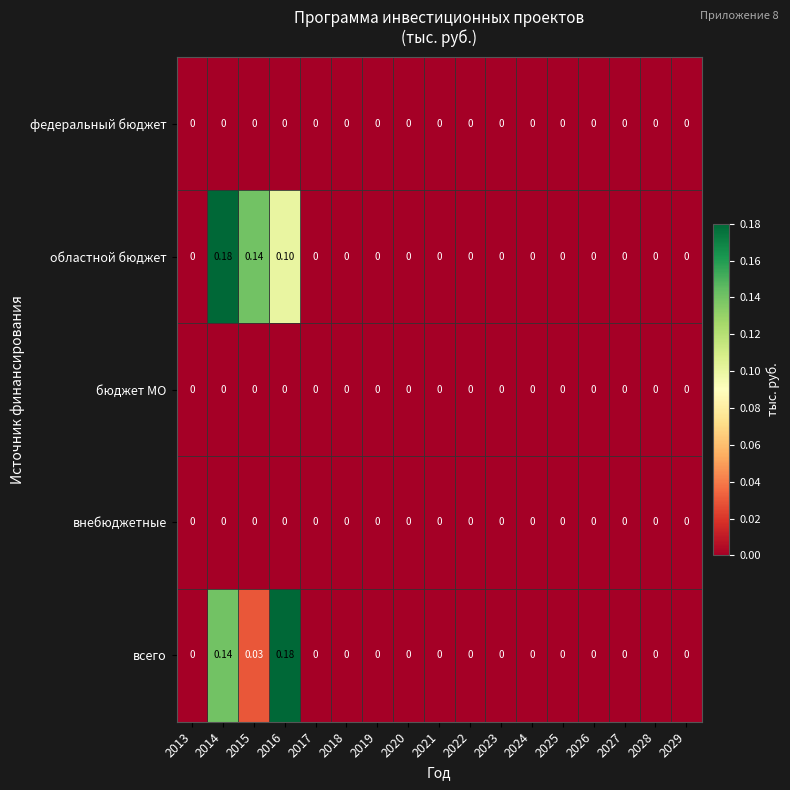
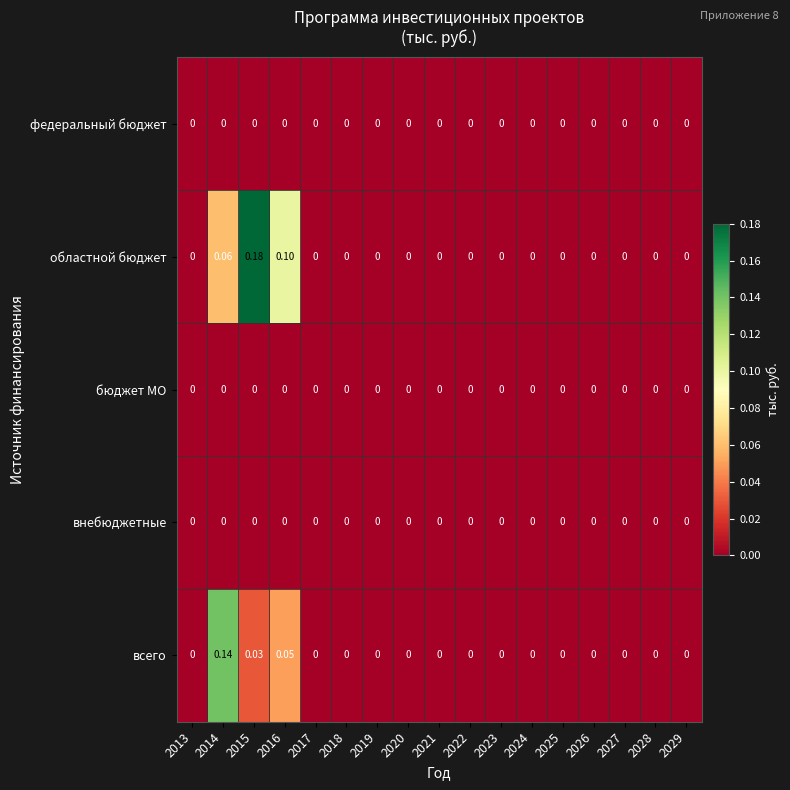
областной бюджет, 2014: 0.18 -> 0.06
областной бюджет, 2015: 0.14 -> 0.18
всего, 2016: 0.18 -> 0.05
